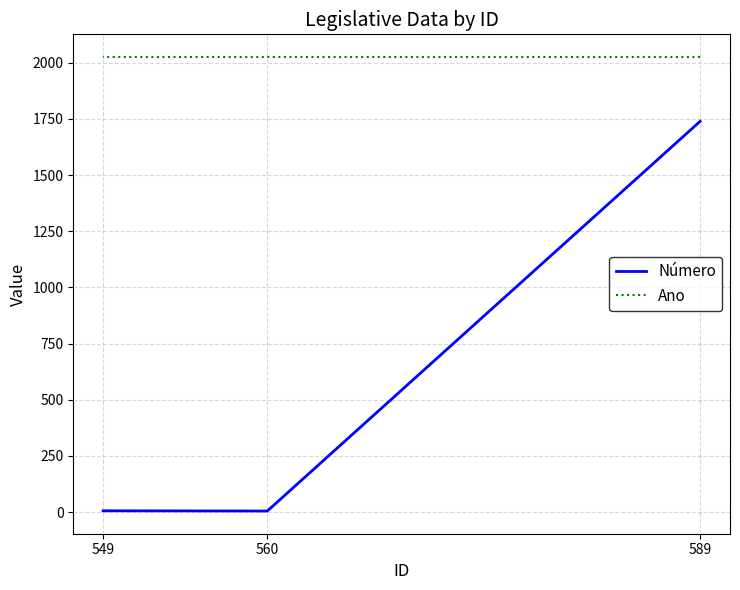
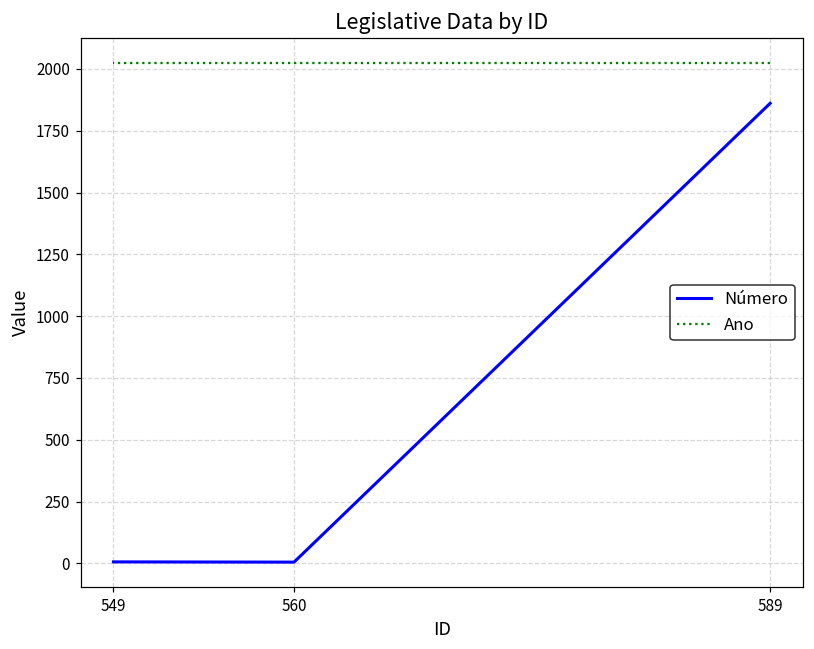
Número, 589: 1740 -> 1860
